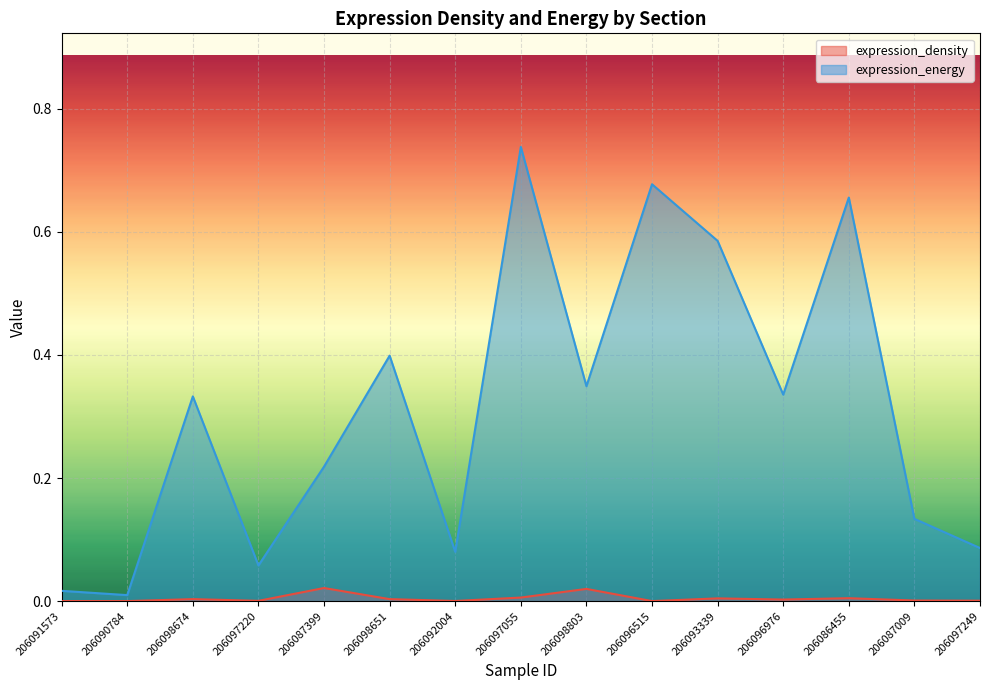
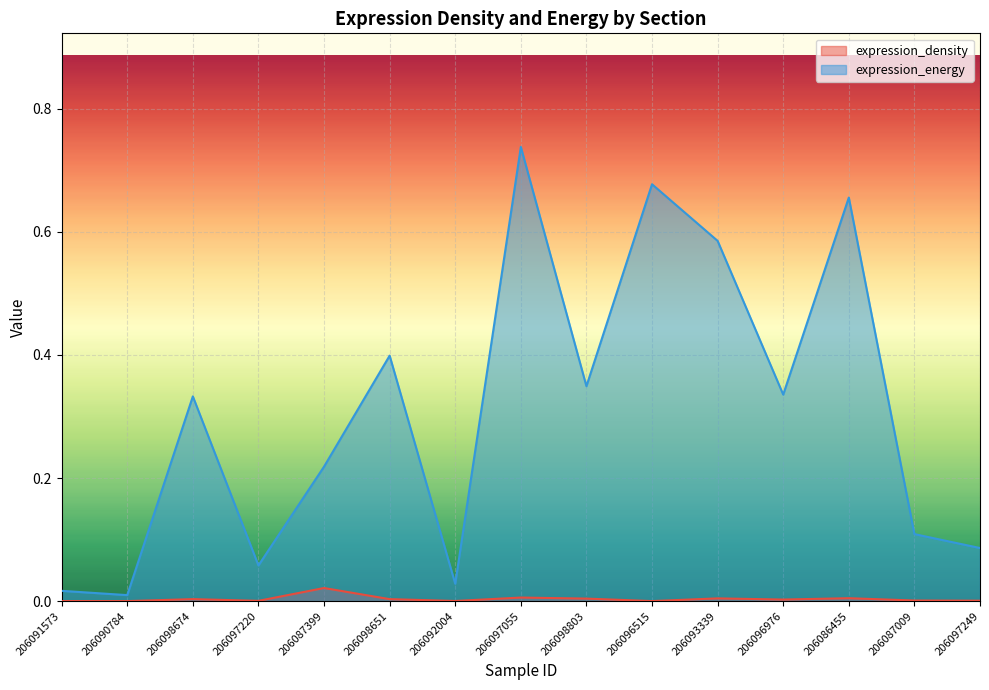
expression_energy, 206092004: 0.08 -> 0.03
expression_density, 206098803: 0.02 -> 0.00
expression_energy, 206087009: 0.13 -> 0.11
